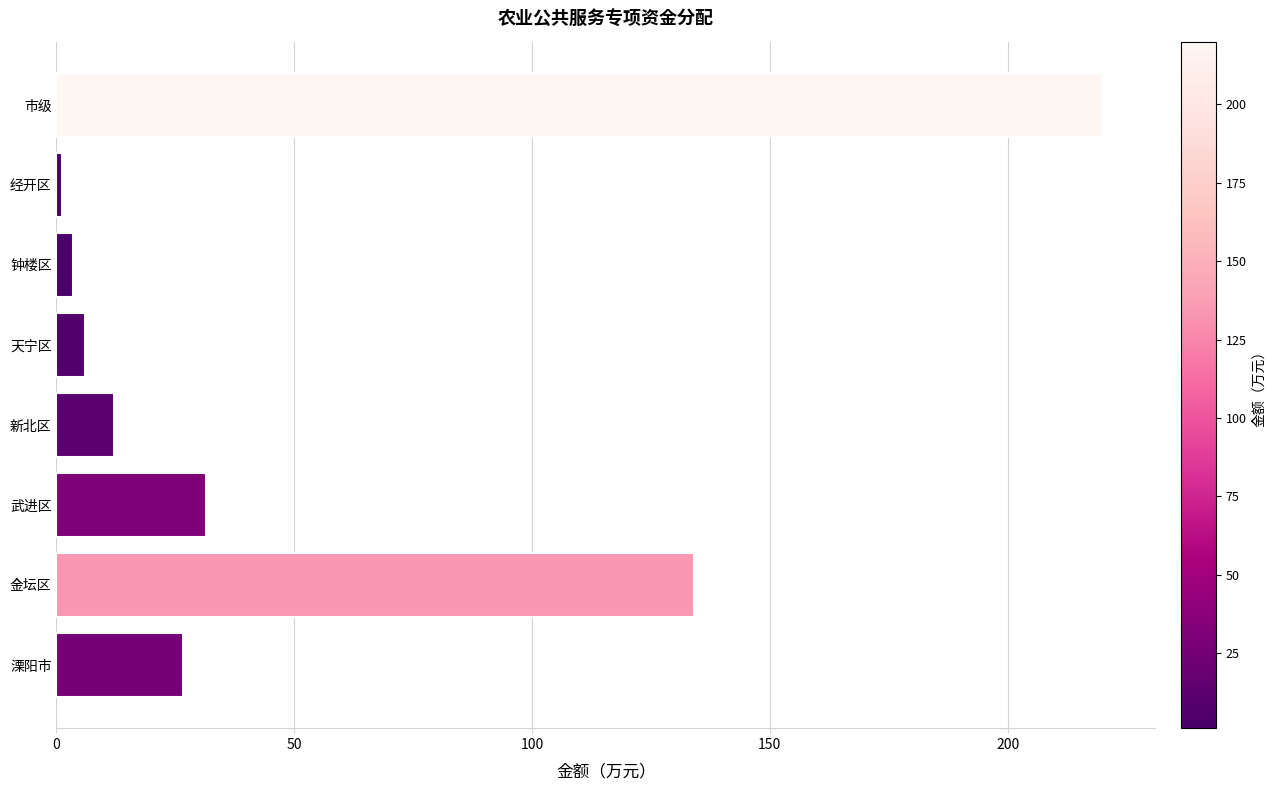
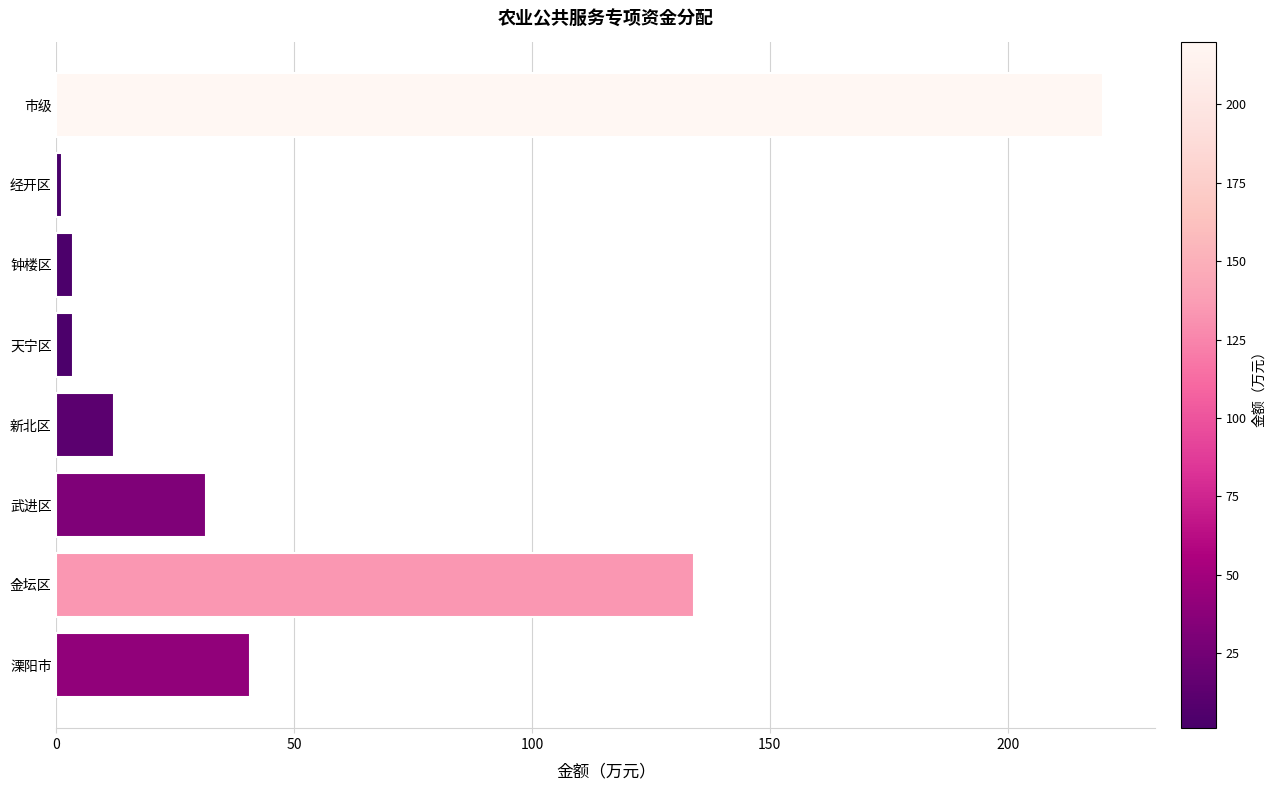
天宁区: 6 -> 3
溧阳市: 27 -> 41
